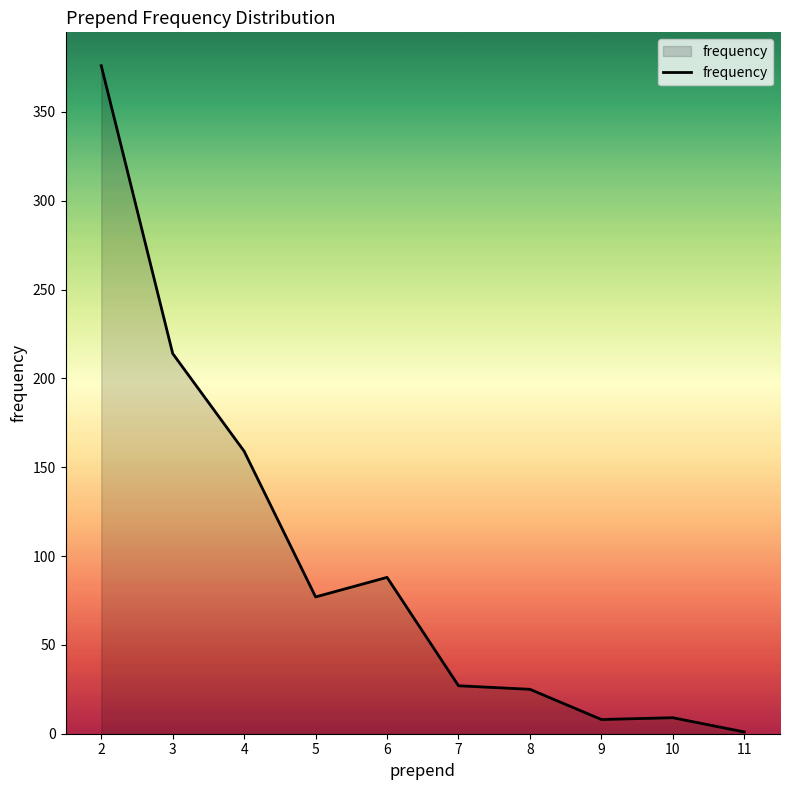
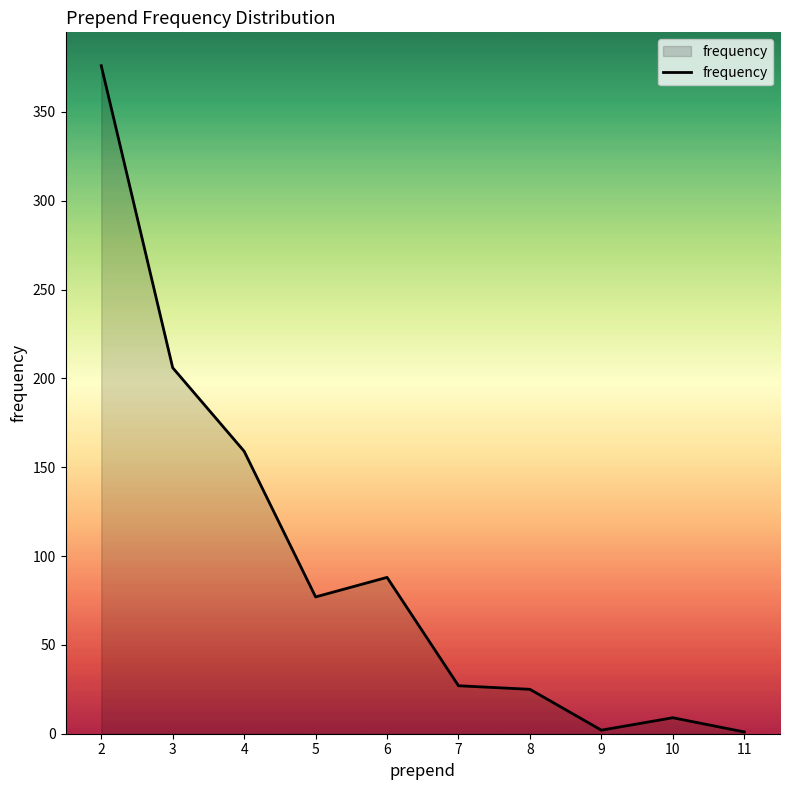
3: 214 -> 206
9: 8 -> 2
